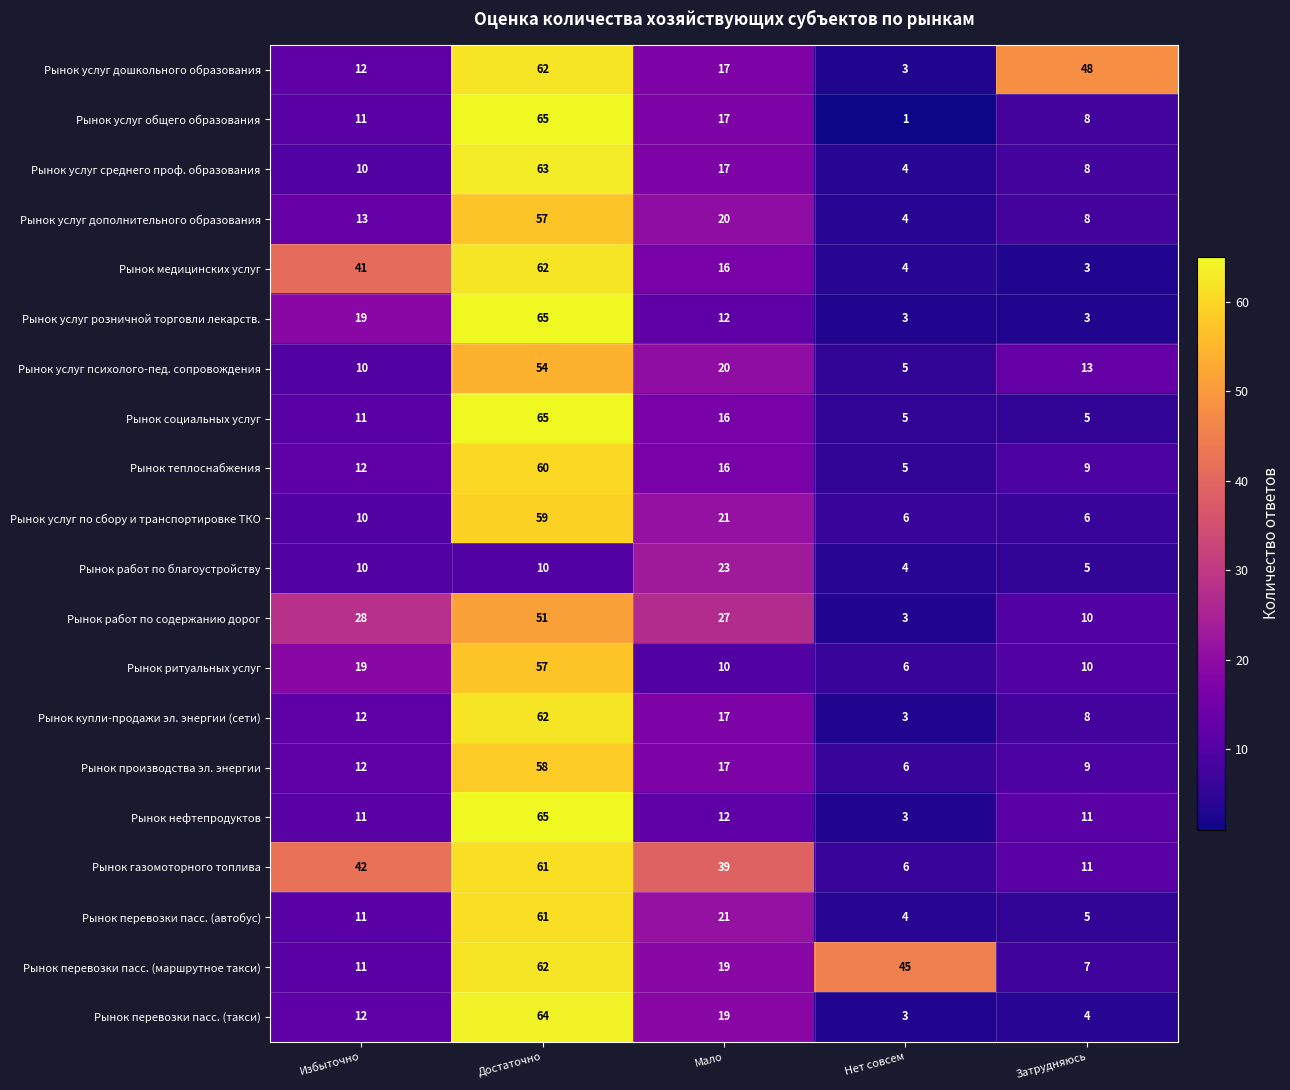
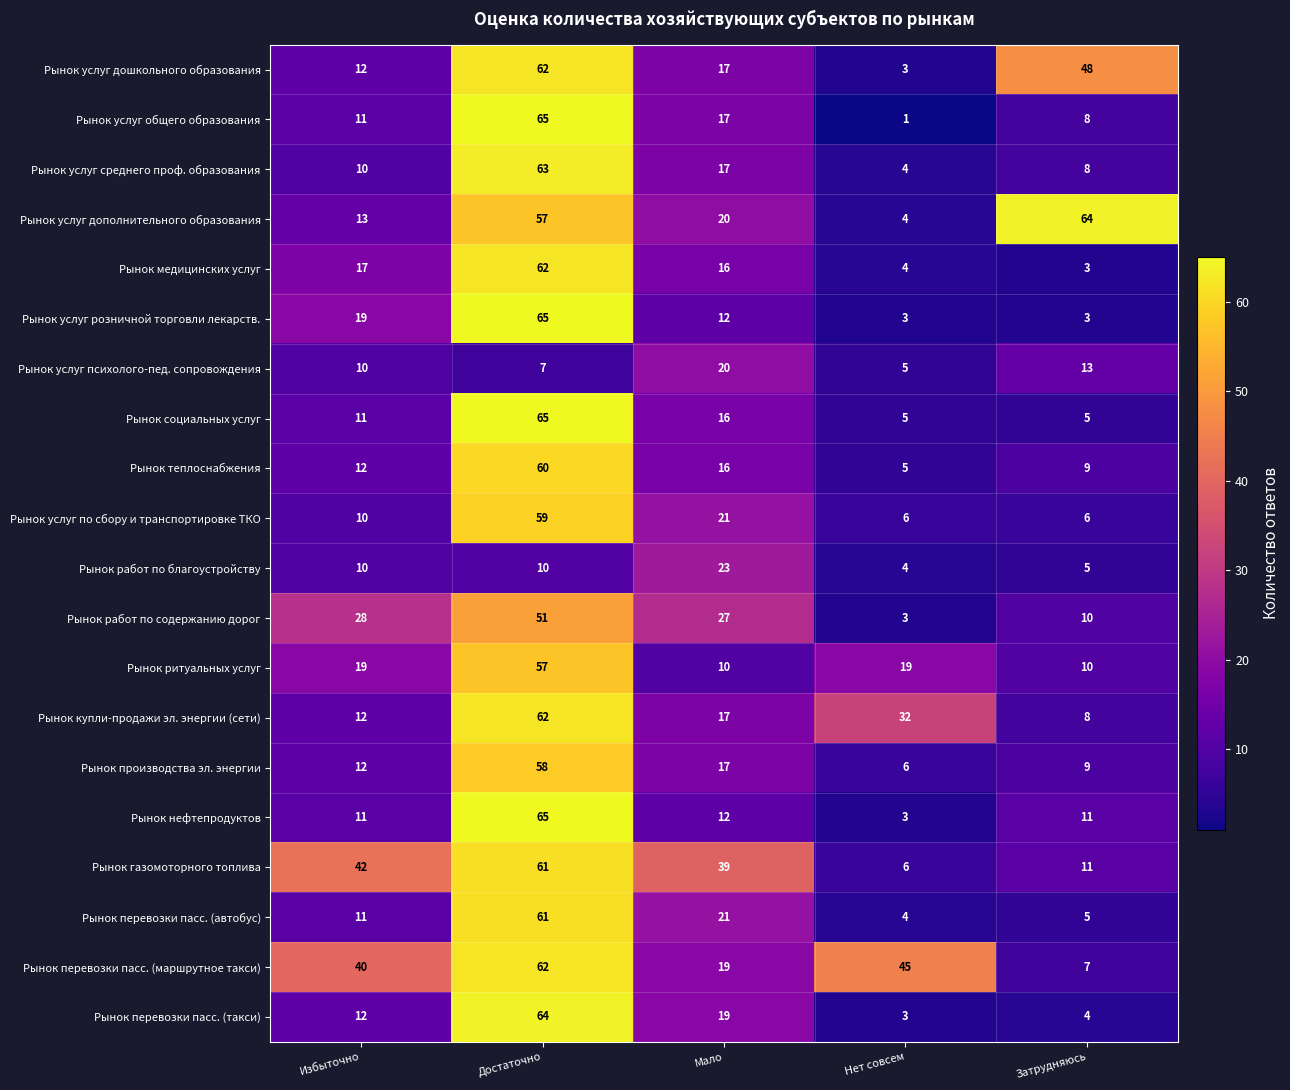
Рынок услуг дополнительного образования, Затрудняюсь: 8 -> 64
Рынок медицинских услуг, Избыточно: 41 -> 17
Рынок услуг психолого-пед. сопровождения, Достаточно: 54 -> 7
Рынок ритуальных услуг, Нет совсем: 6 -> 19
Рынок купли-продажи эл. энергии (сети), Нет совсем: 3 -> 32
Рынок перевозки пасс. (маршрутное такси), Избыточно: 11 -> 40
